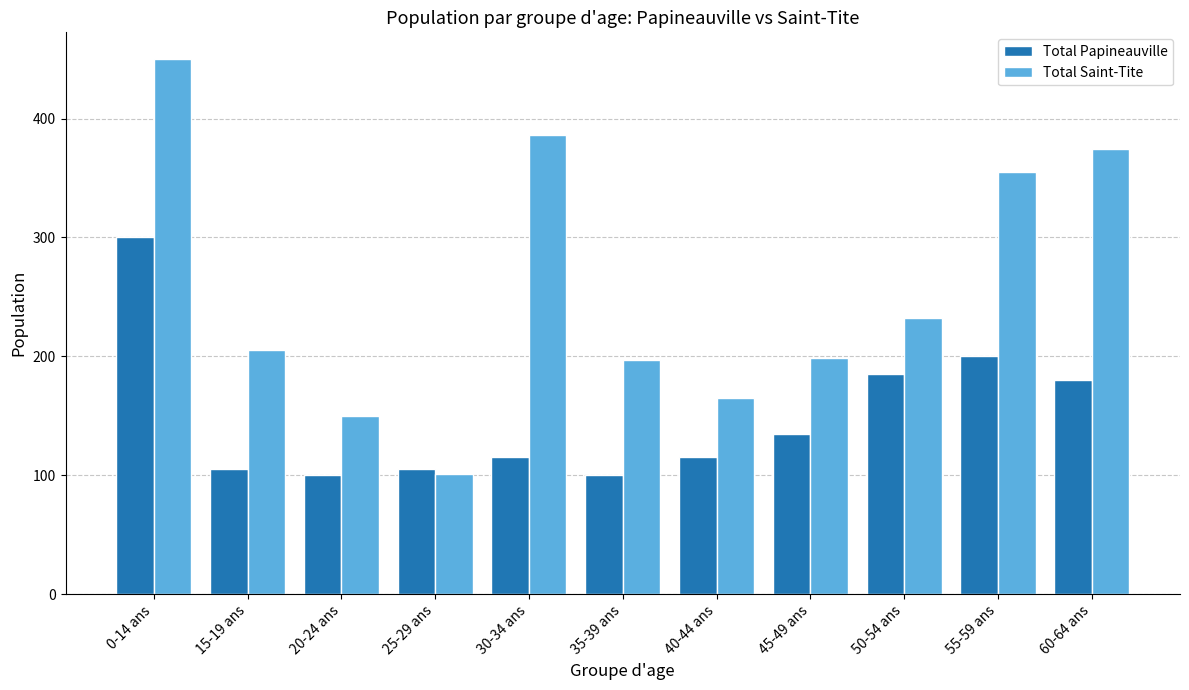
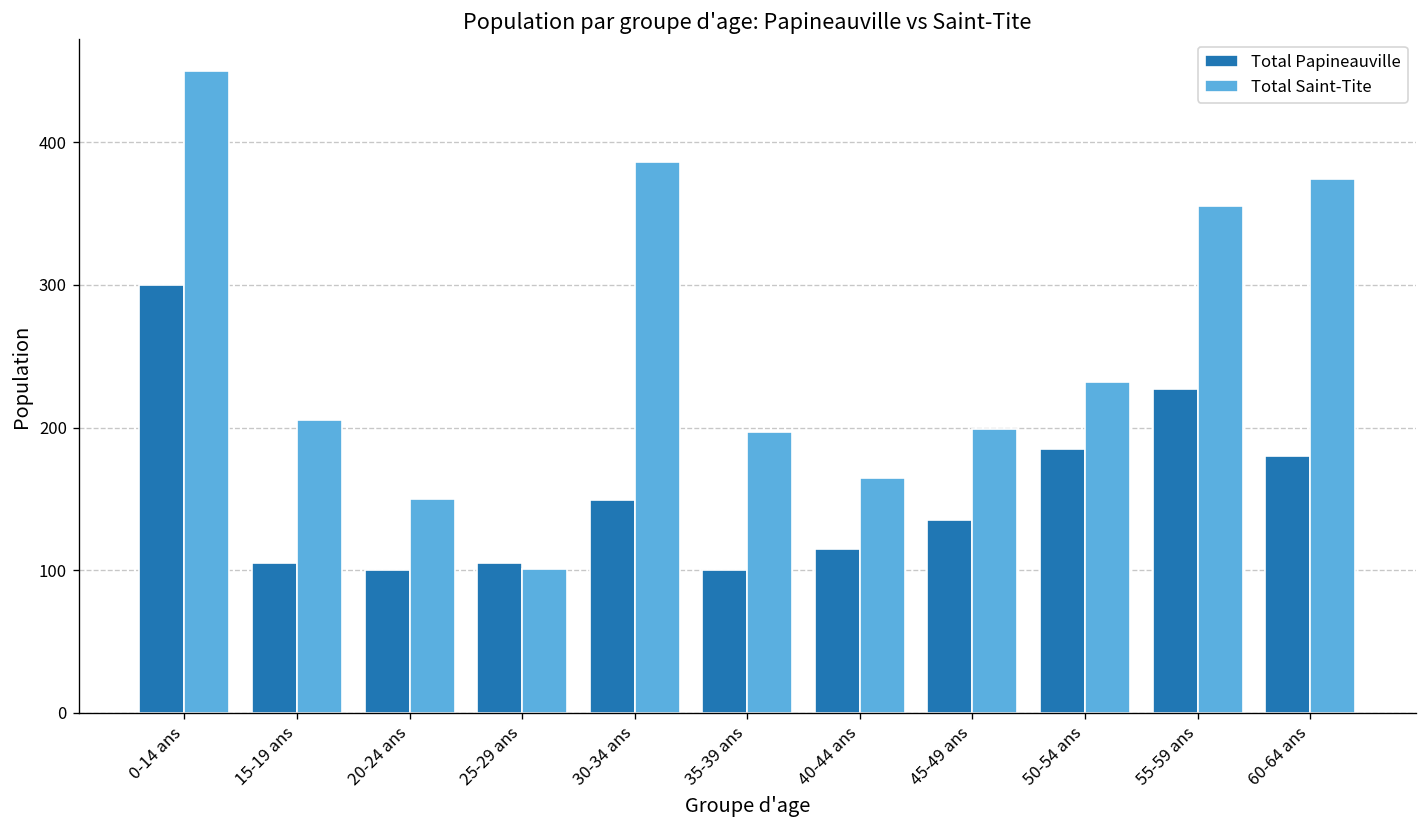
Total Papineauville, 30-34 ans: 115 -> 149
Total Papineauville, 55-59 ans: 200 -> 227
